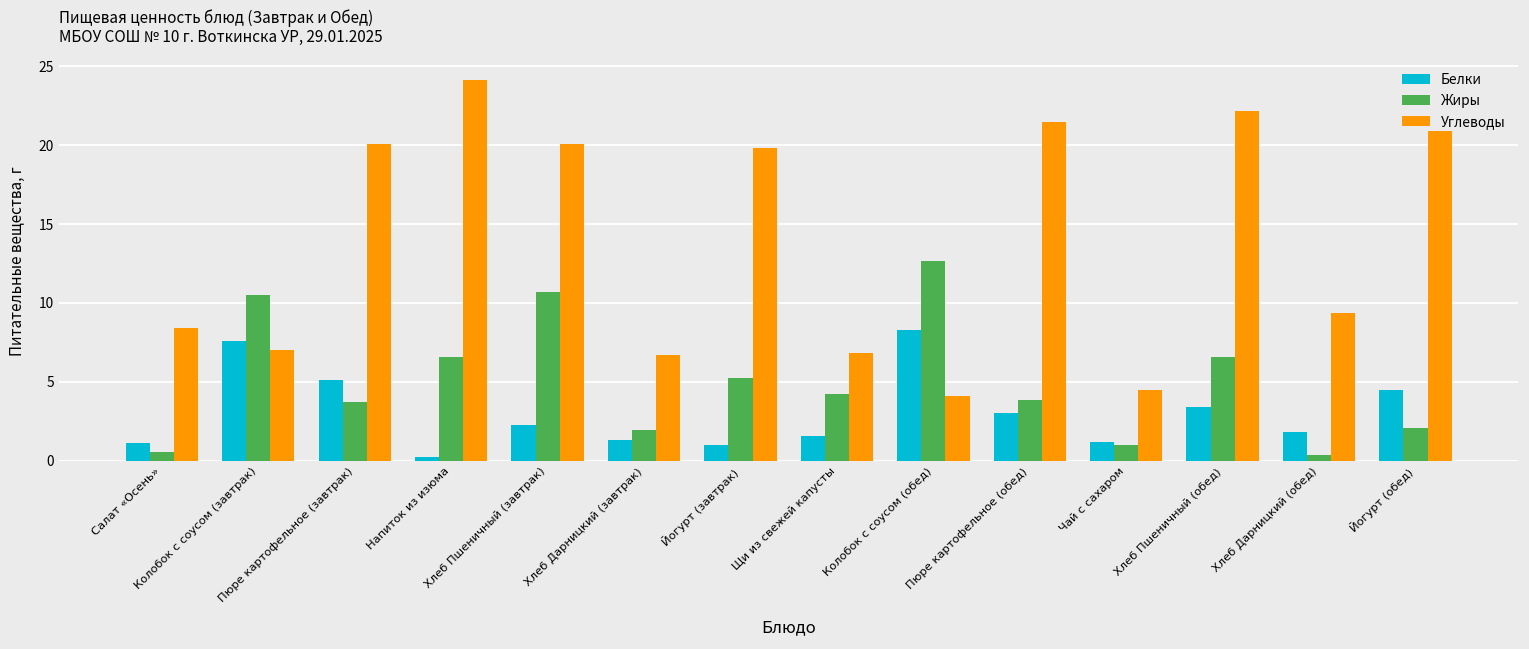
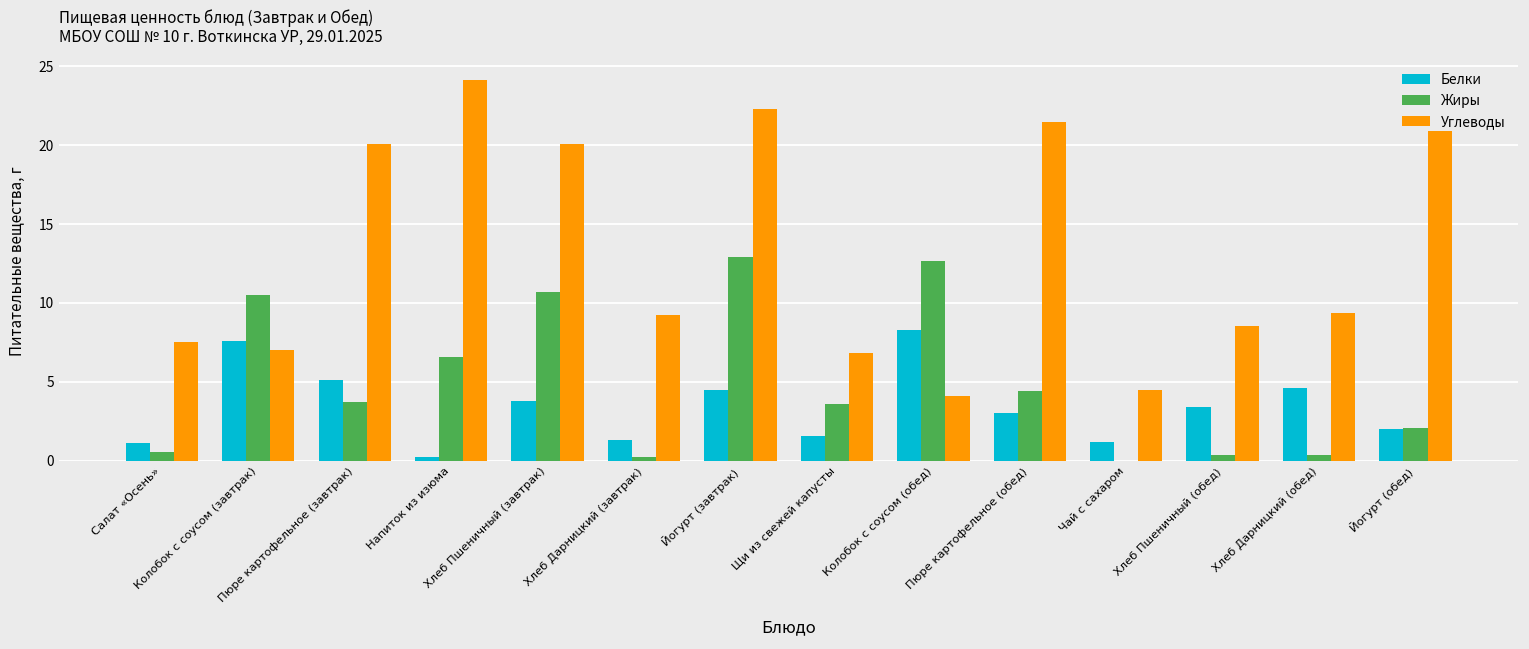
Углеводы, Салат «Осень»: 8.4 -> 7.5
Белки, Хлеб Пшеничный (завтрак): 2.3 -> 3.8
Жиры, Хлеб Дарницкий (завтрак): 1.9 -> 0.2
Углеводы, Хлеб Дарницкий (завтрак): 6.7 -> 9.2
Белки, Йогурт (завтрак): 1.0 -> 4.5
Жиры, Йогурт (завтрак): 5.2 -> 12.9
Углеводы, Йогурт (завтрак): 19.8 -> 22.3
Жиры, Щи из свежей капусты: 4.2 -> 3.6
Жиры, Пюре картофельное (обед): 3.8 -> 4.4
Жиры, Чай с сахаром: 1 -> 0
Жиры, Хлеб Пшеничный (обед): 6.6 -> 0.4
Углеводы, Хлеб Пшеничный (обед): 22.1 -> 8.6
Белки, Хлеб Дарницкий (обед): 1.9 -> 4.6
Белки, Йогурт (обед): 4.5 -> 2.0
